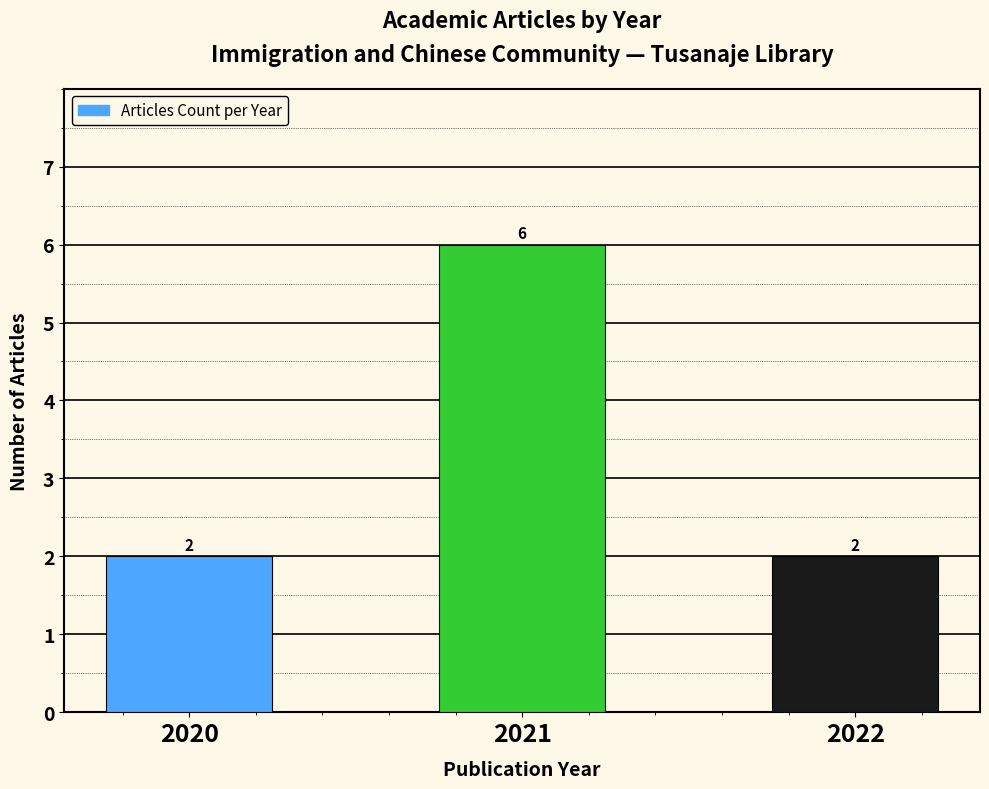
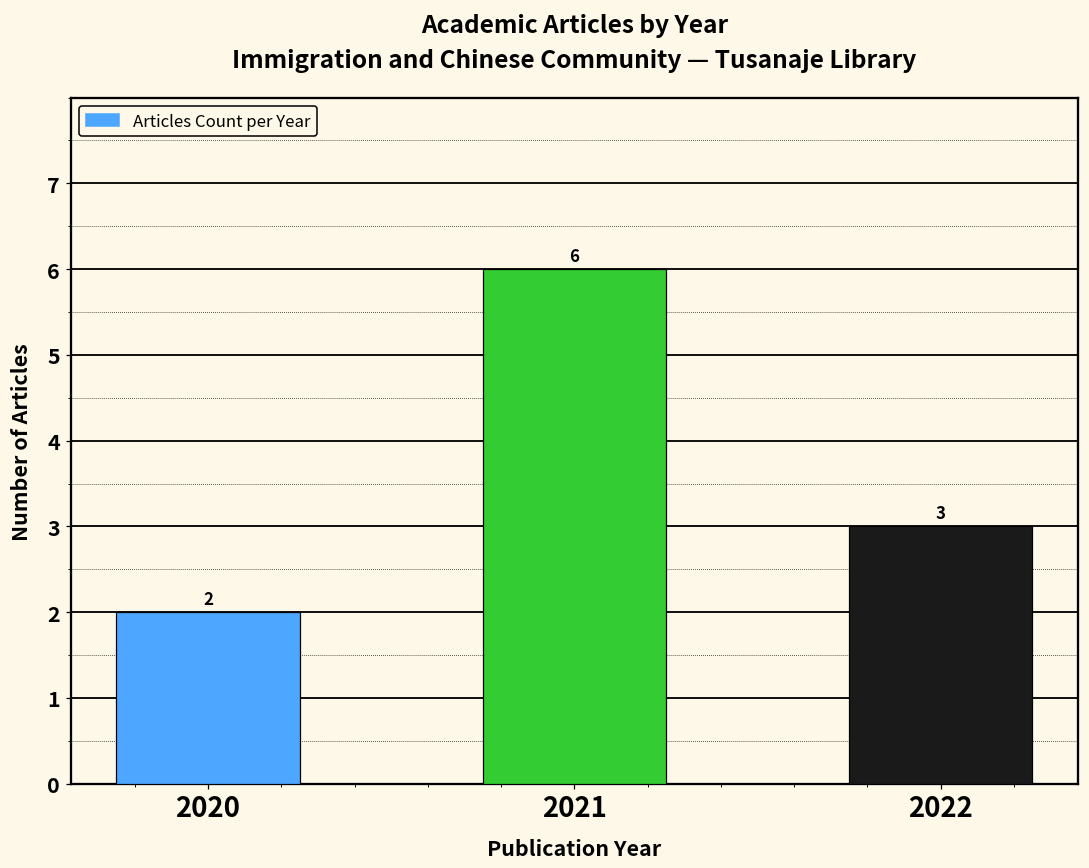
2022: 2 -> 3
